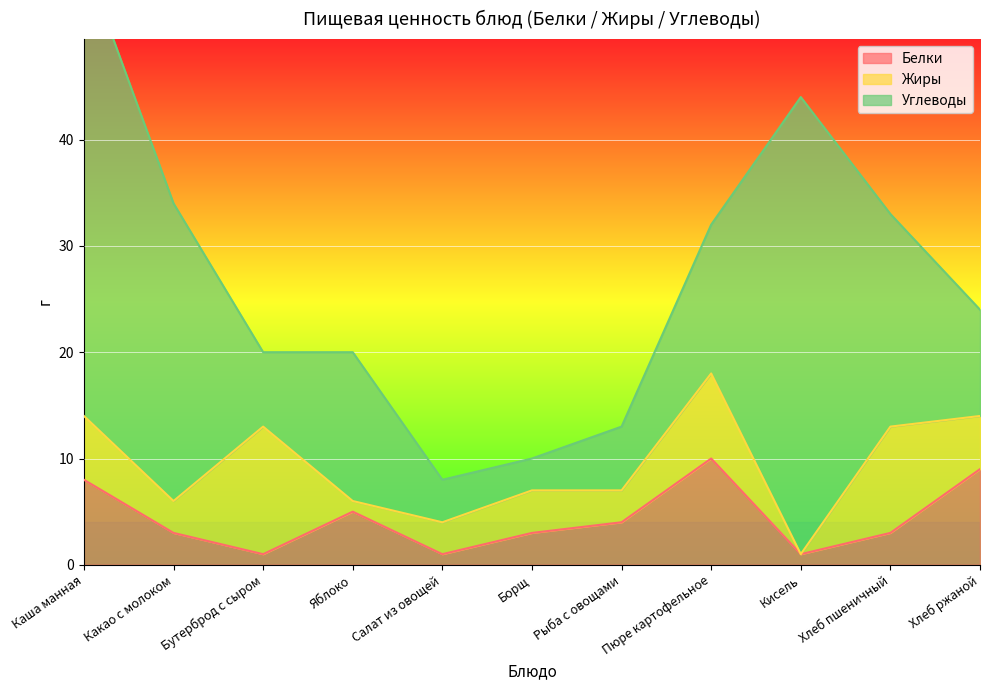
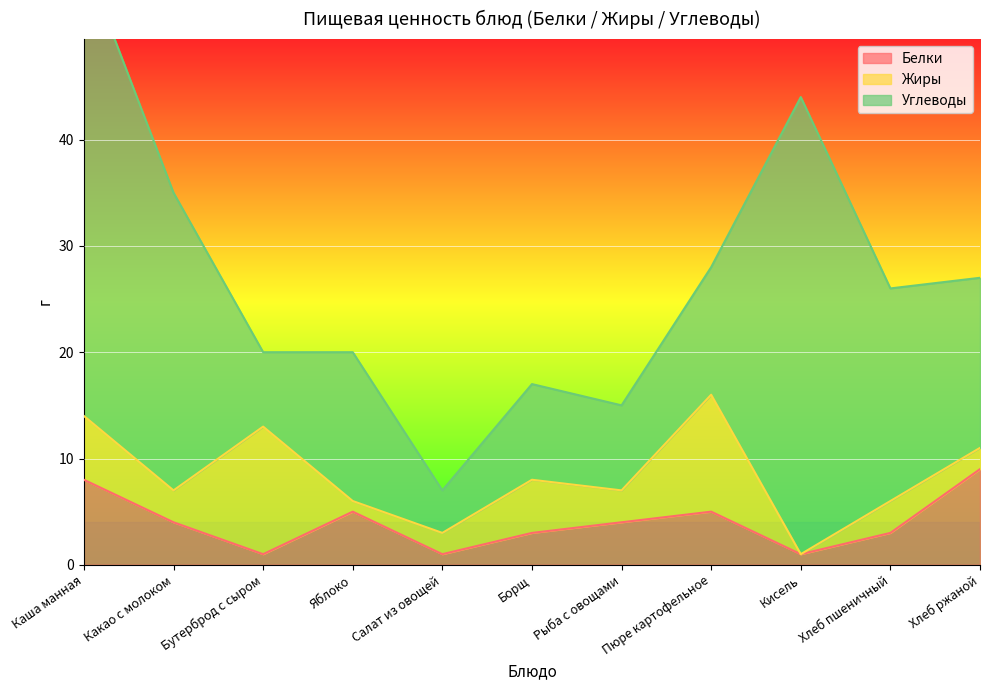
Белки, Какао с молоком: 3 -> 4
Жиры, Салат из овощей: 3 -> 2
Жиры, Борщ: 4 -> 5
Углеводы, Борщ: 3 -> 9
Углеводы, Рыба с овощами: 6 -> 8
Белки, Пюре картофельное: 10 -> 5
Жиры, Пюре картофельное: 8 -> 11
Углеводы, Пюре картофельное: 14 -> 12
Жиры, Хлеб пшеничный: 10 -> 3
Жиры, Хлеб ржаной: 5 -> 2
Углеводы, Хлеб ржаной: 10 -> 16
